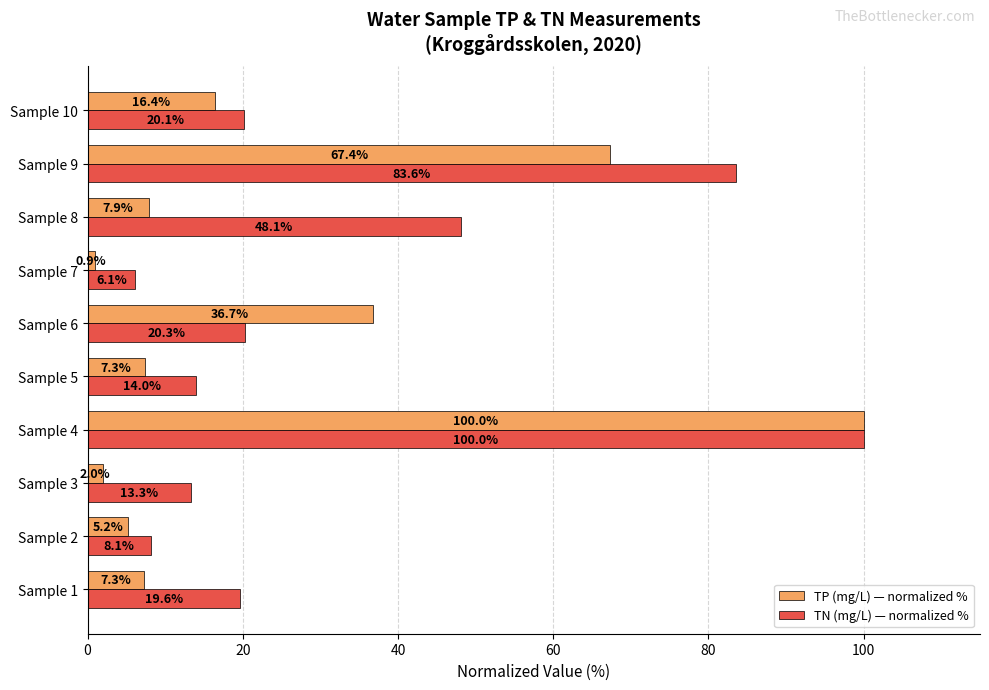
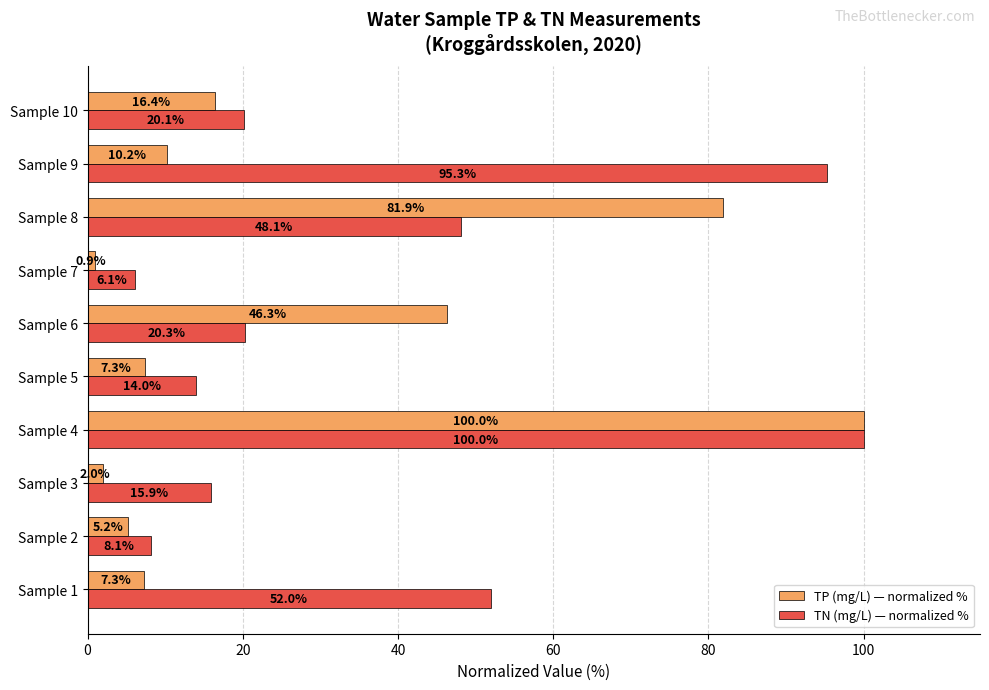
TP (mg/L) — normalized %, Sample 9: 67.4% -> 10.2%
TN (mg/L) — normalized %, Sample 9: 83.6% -> 95.3%
TP (mg/L) — normalized %, Sample 8: 7.9% -> 81.9%
TP (mg/L) — normalized %, Sample 6: 36.7% -> 46.3%
TN (mg/L) — normalized %, Sample 3: 13.3% -> 15.9%
TN (mg/L) — normalized %, Sample 1: 19.6% -> 52.0%
